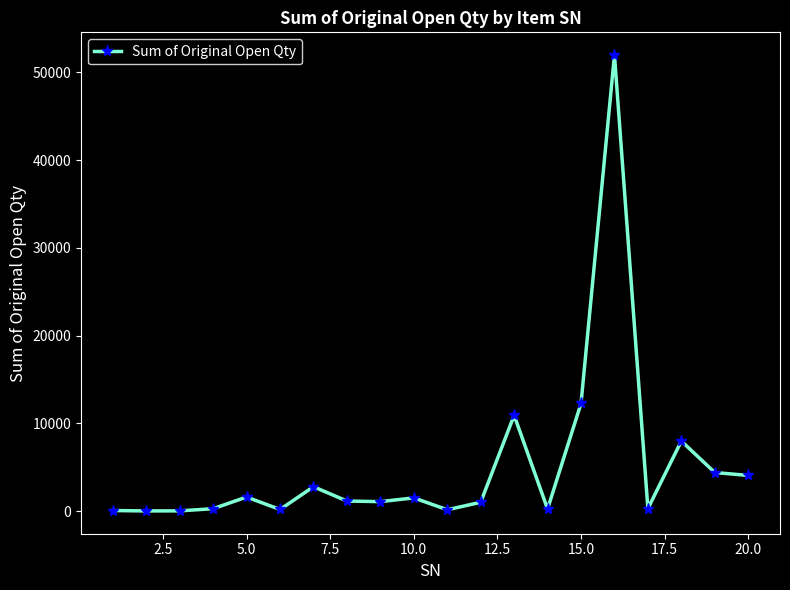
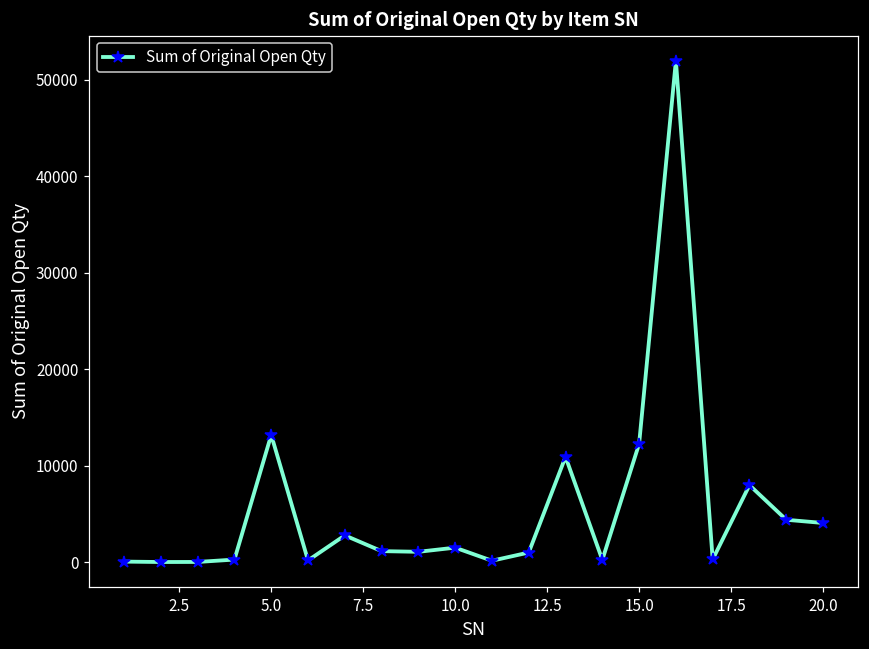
5.0: 2000 -> 13000
